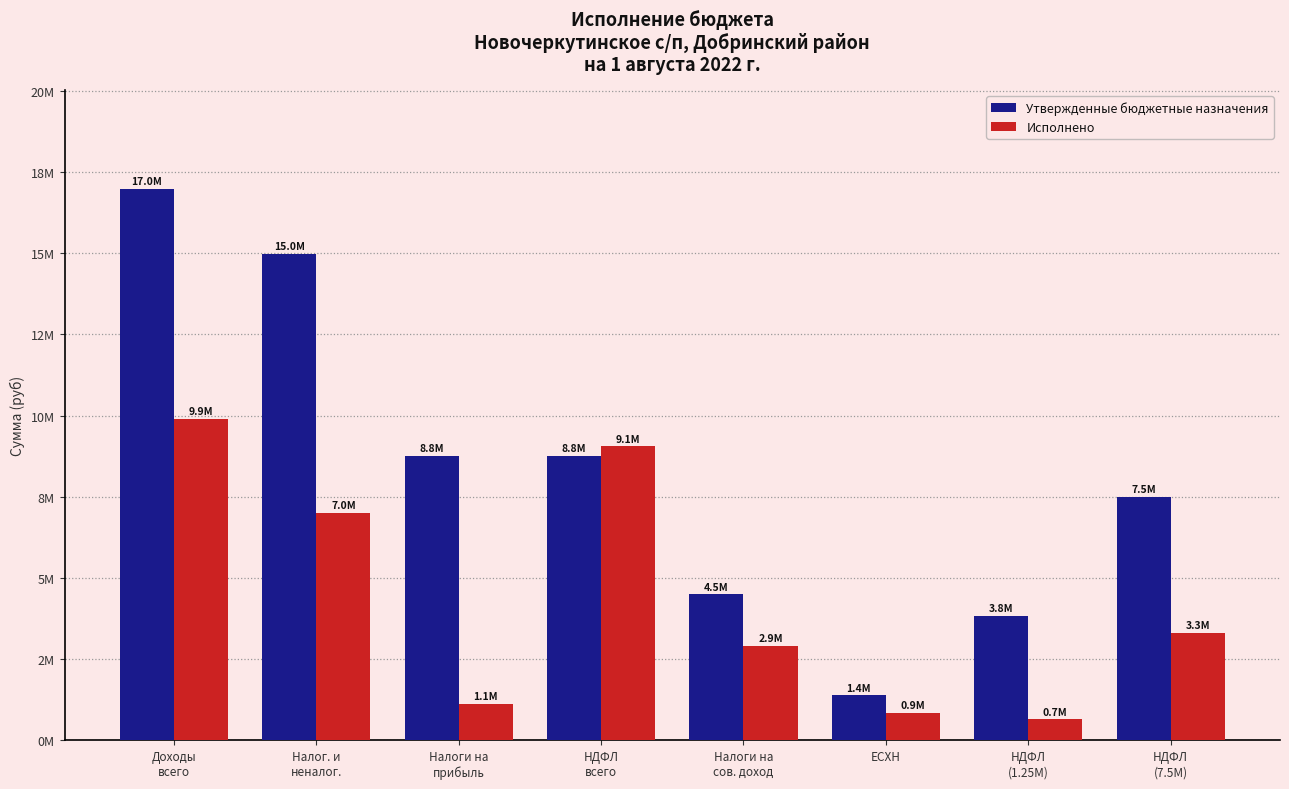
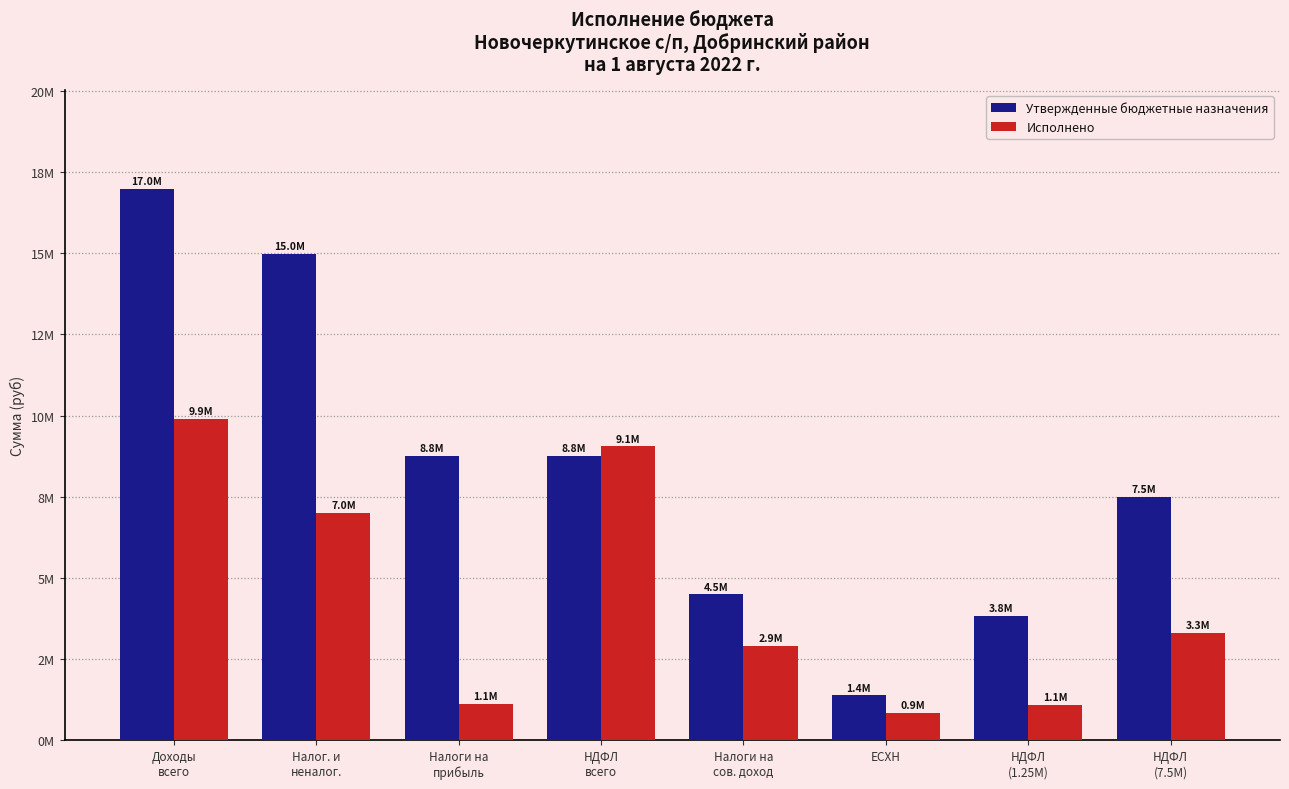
Исполнено, НДФЛ (1.25М): 0.7M -> 1.1M
